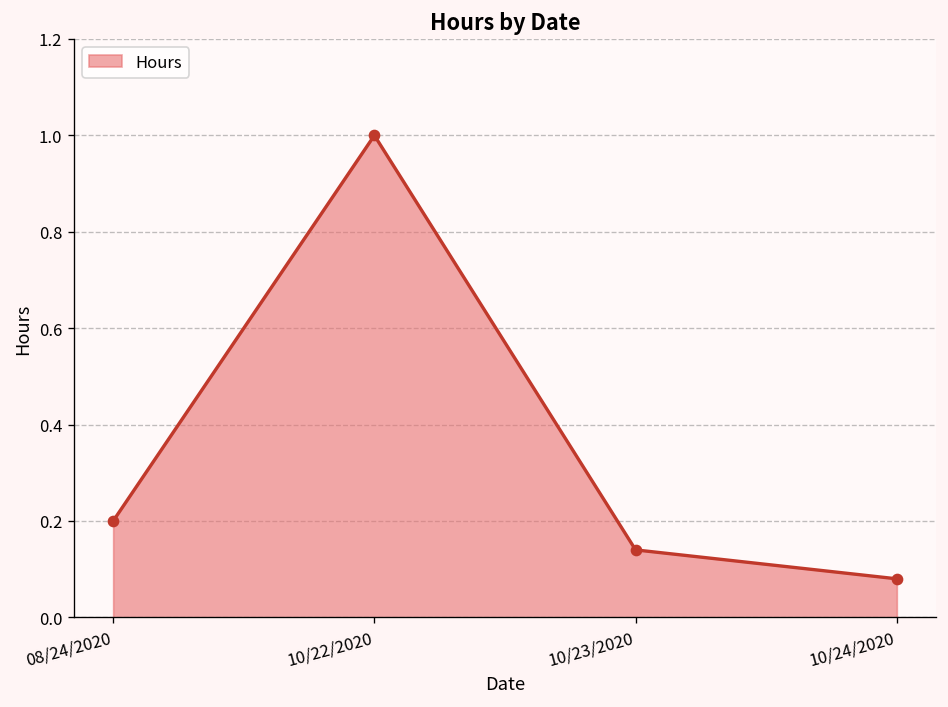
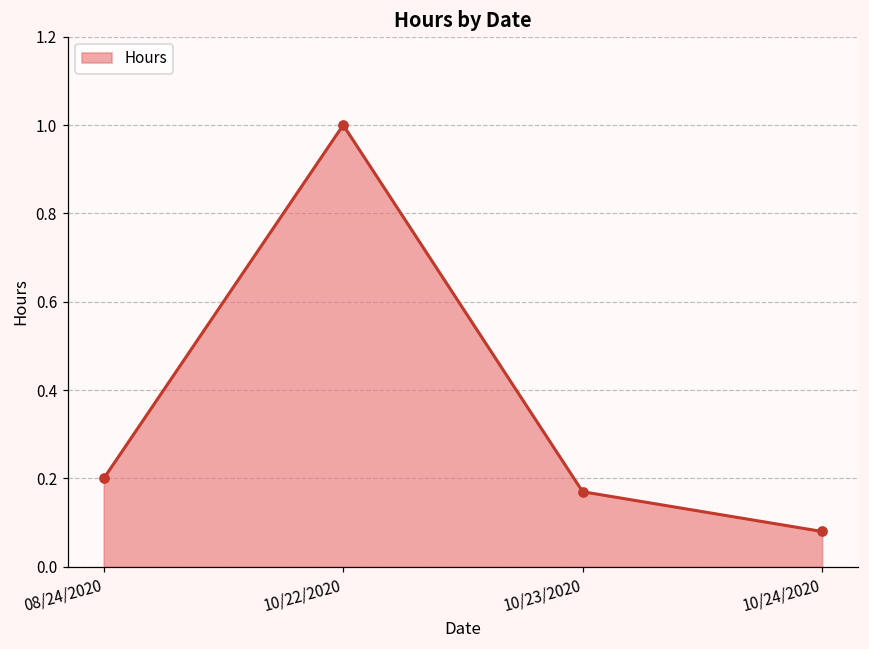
10/23/2020: 0.14 -> 0.17
